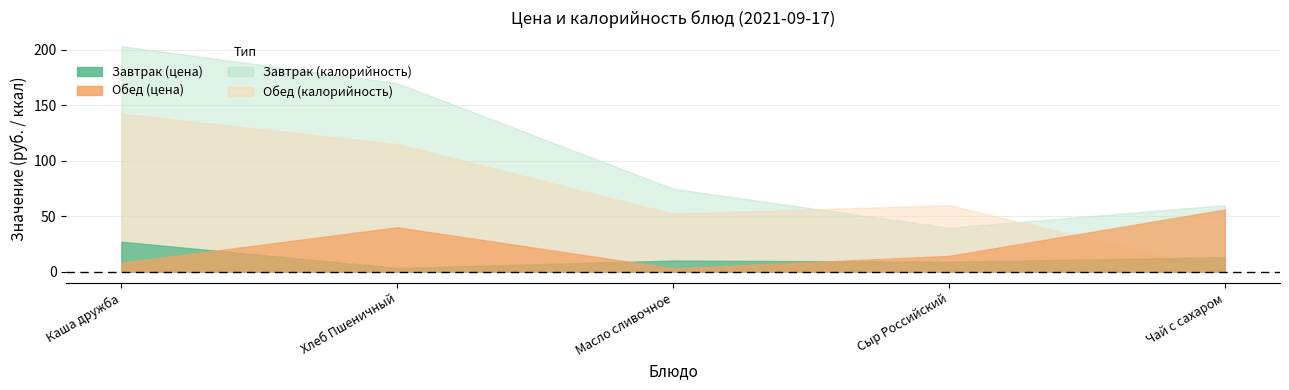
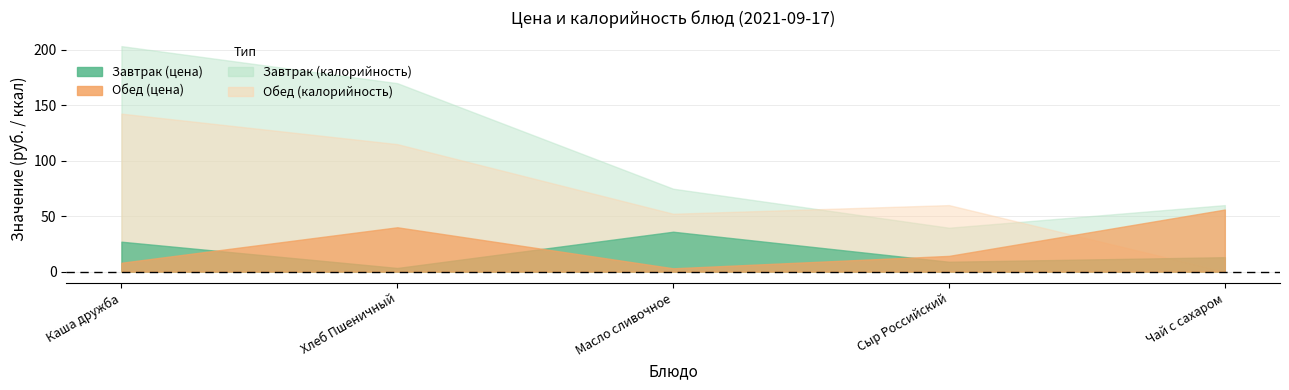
Завтрак (цена), Масло сливочное: 10 -> 36
